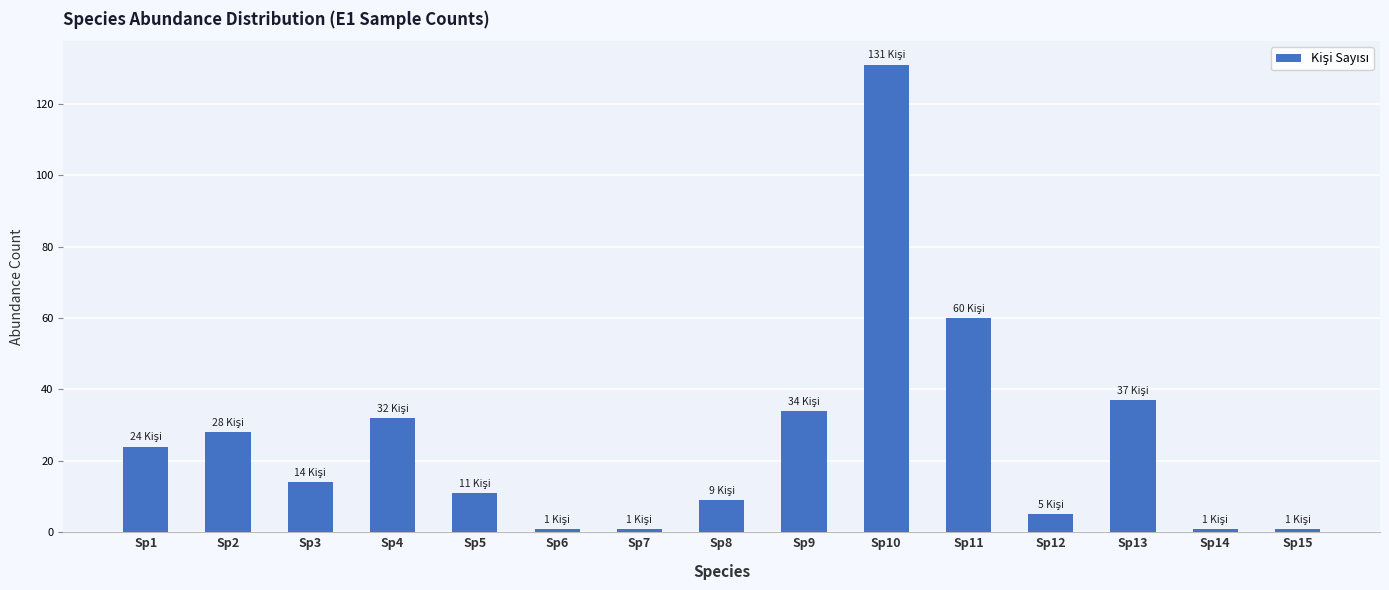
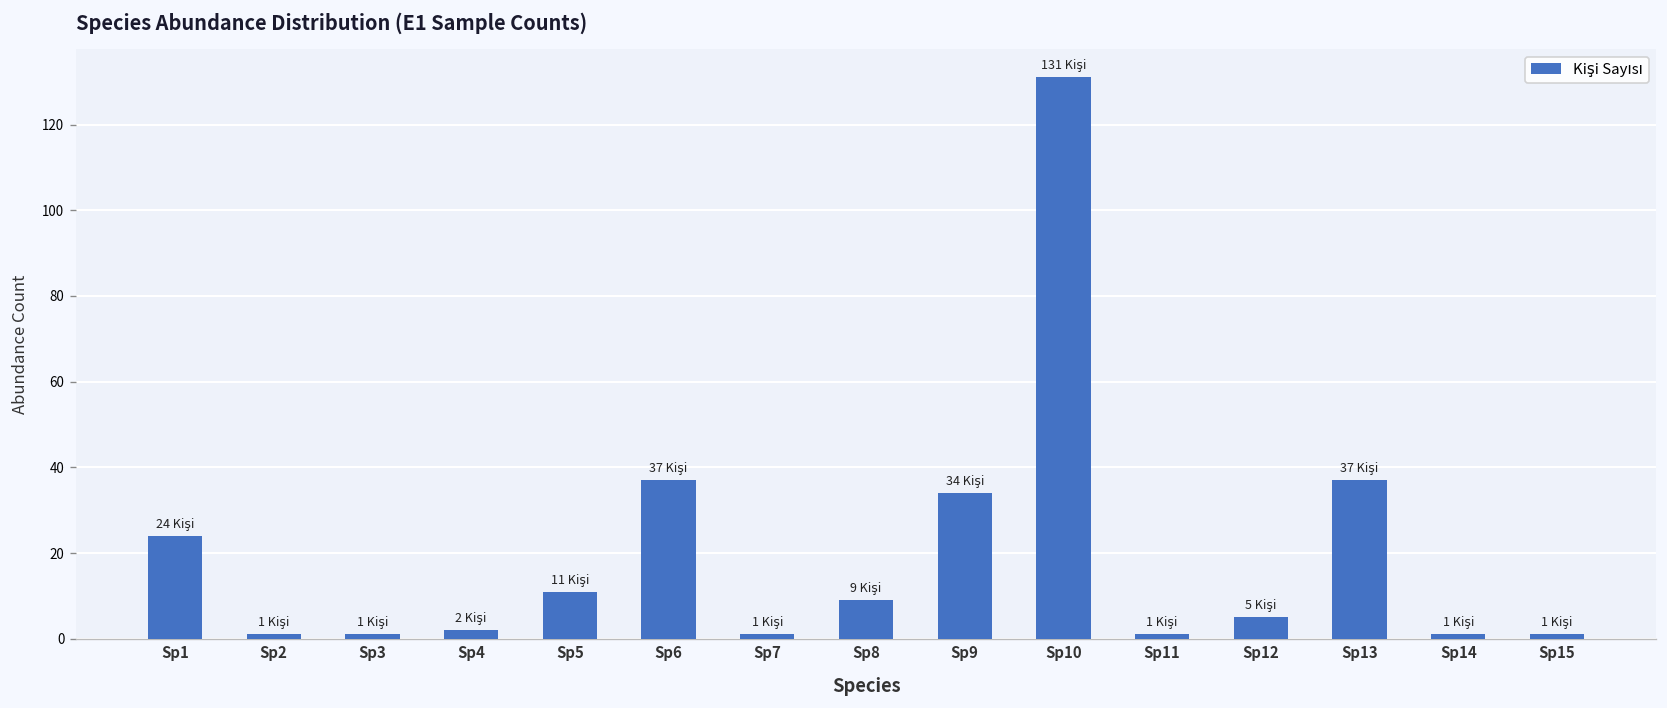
Sp2: 28 -> 1
Sp3: 14 -> 1
Sp4: 32 -> 2
Sp6: 1 -> 37
Sp11: 60 -> 1
